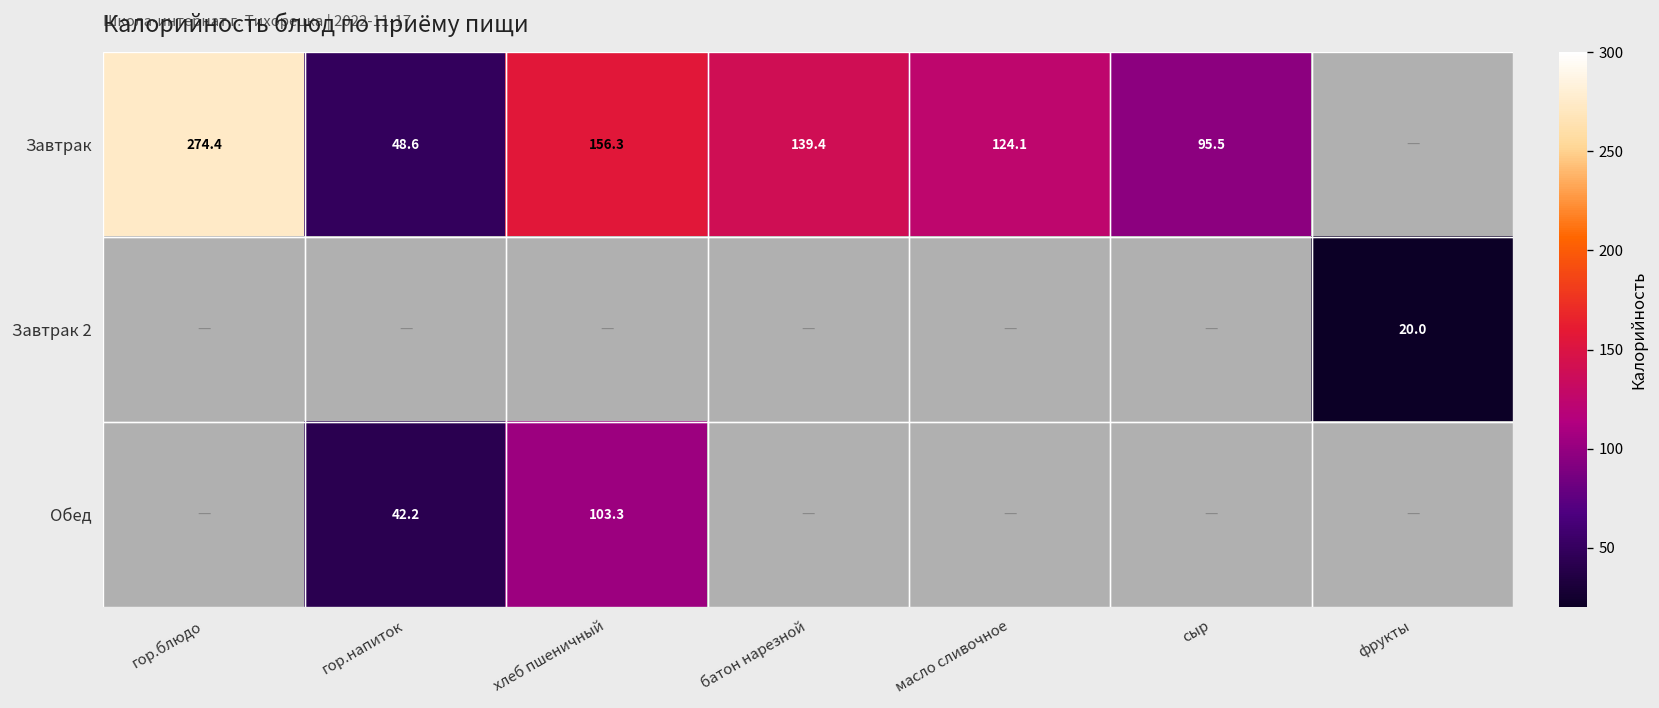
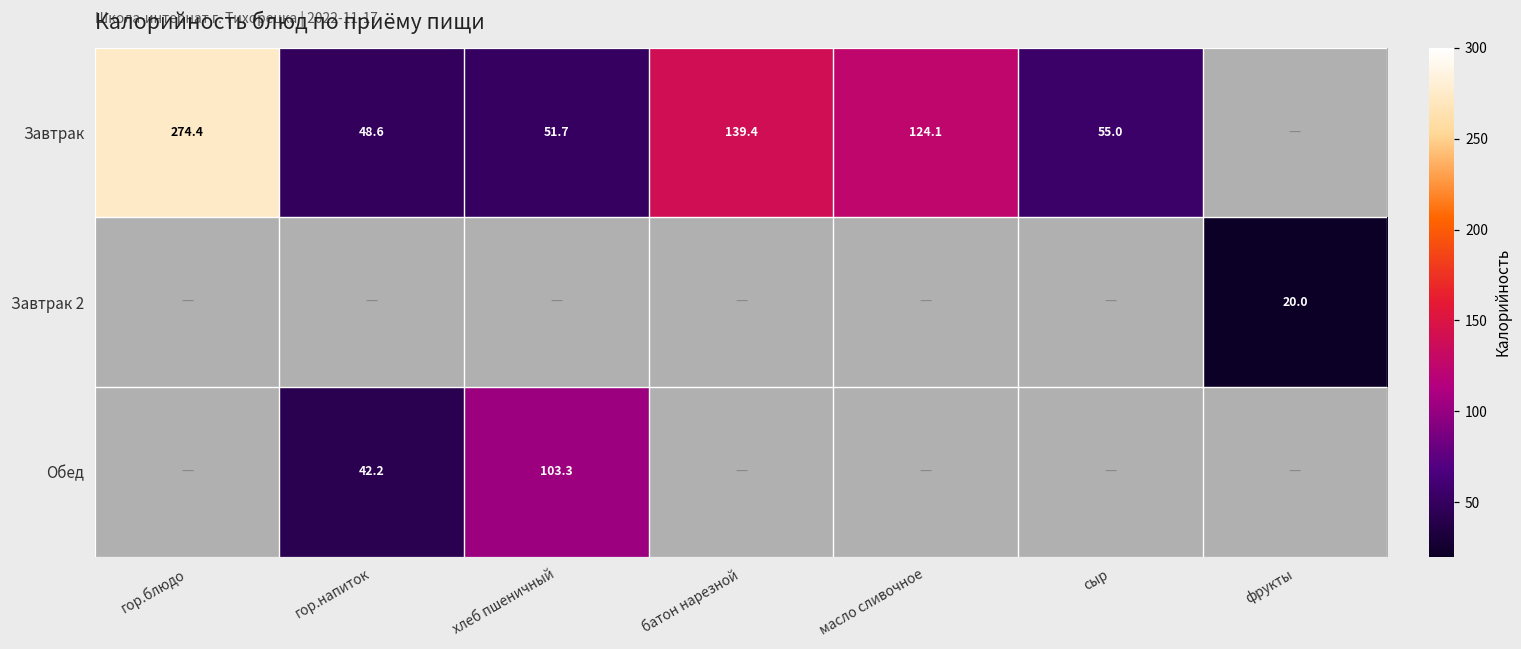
Завтрак, хлеб пшеничный: 156.3 -> 51.7
Завтрак, сыр: 95.5 -> 55.0
